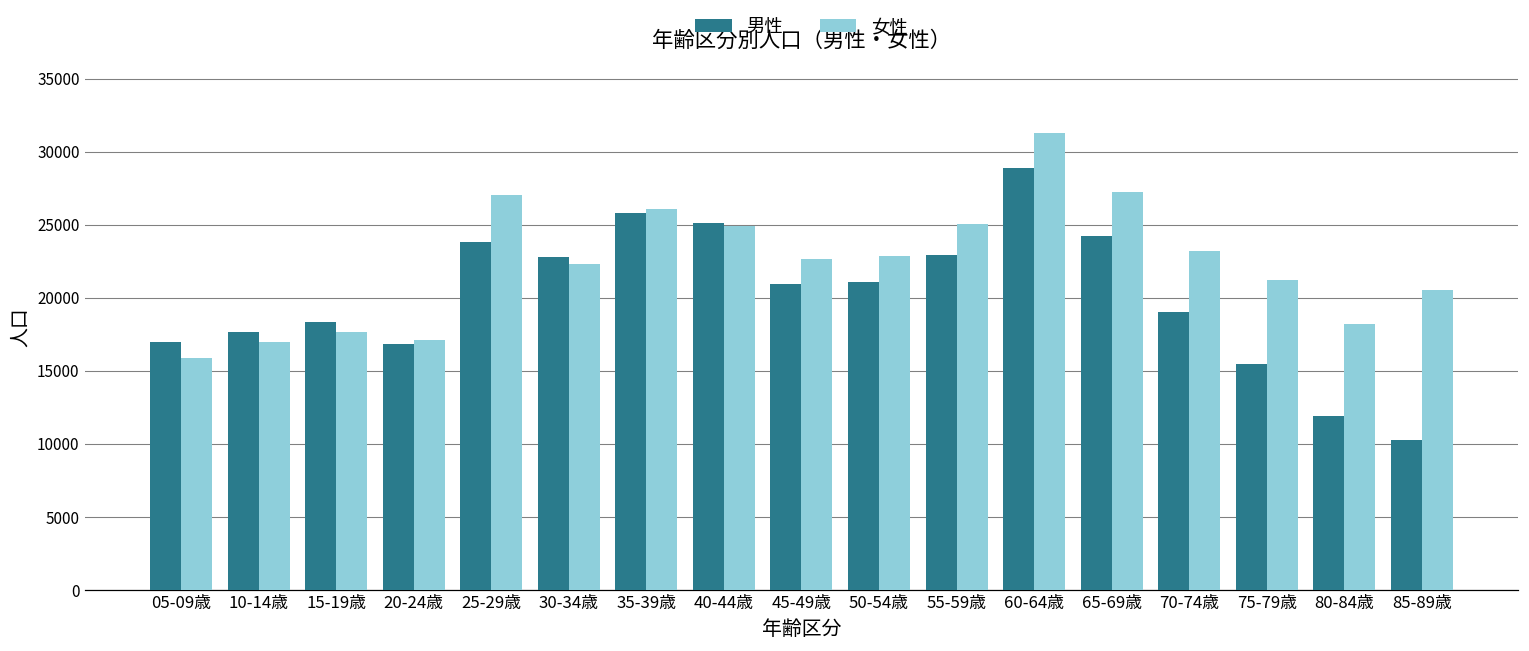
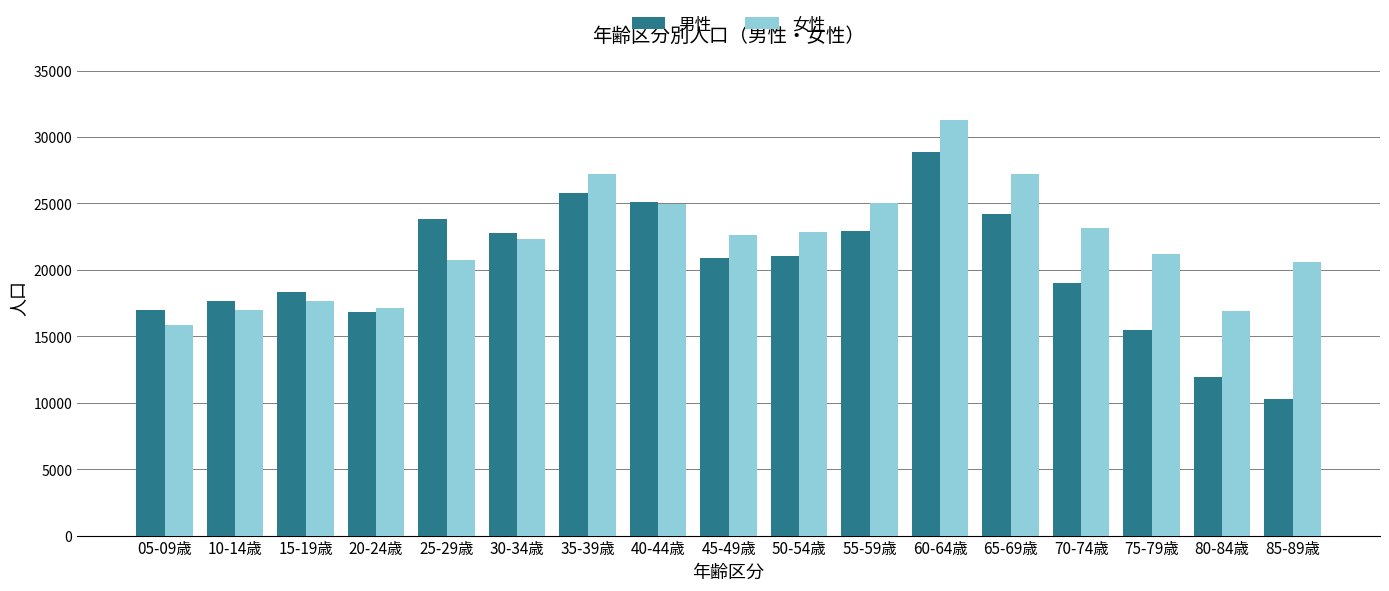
女性, 25-29歳: 27000 -> 20700
女性, 35-39歳: 26100 -> 27200
女性, 80-84歳: 18200 -> 16900
